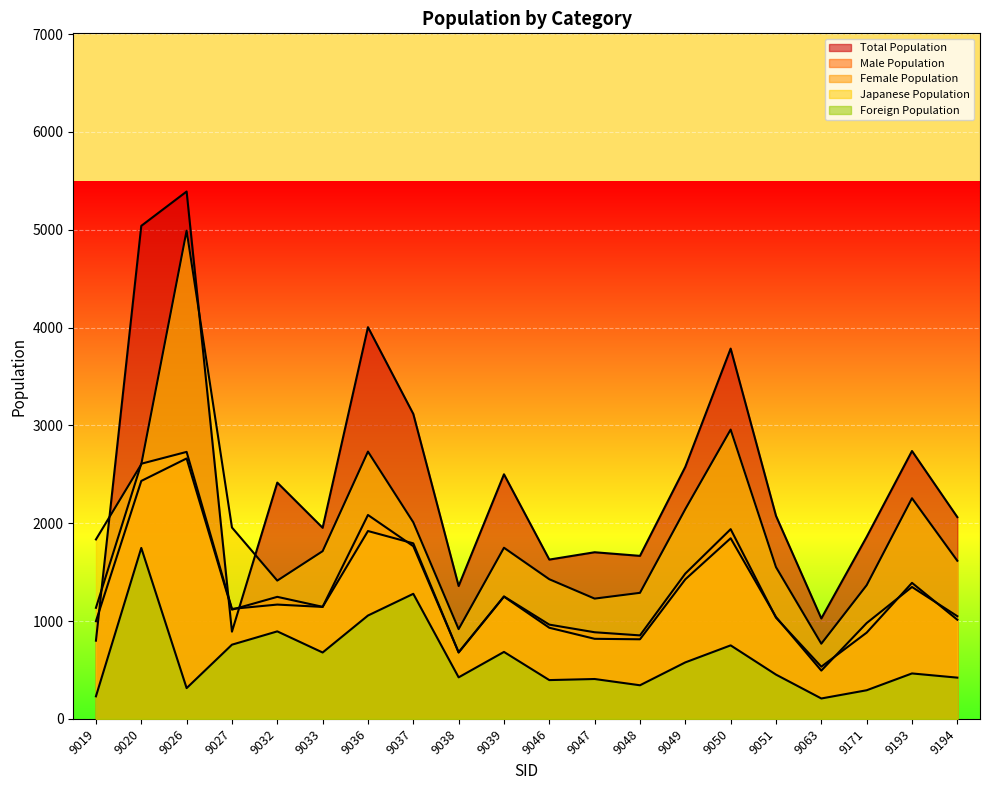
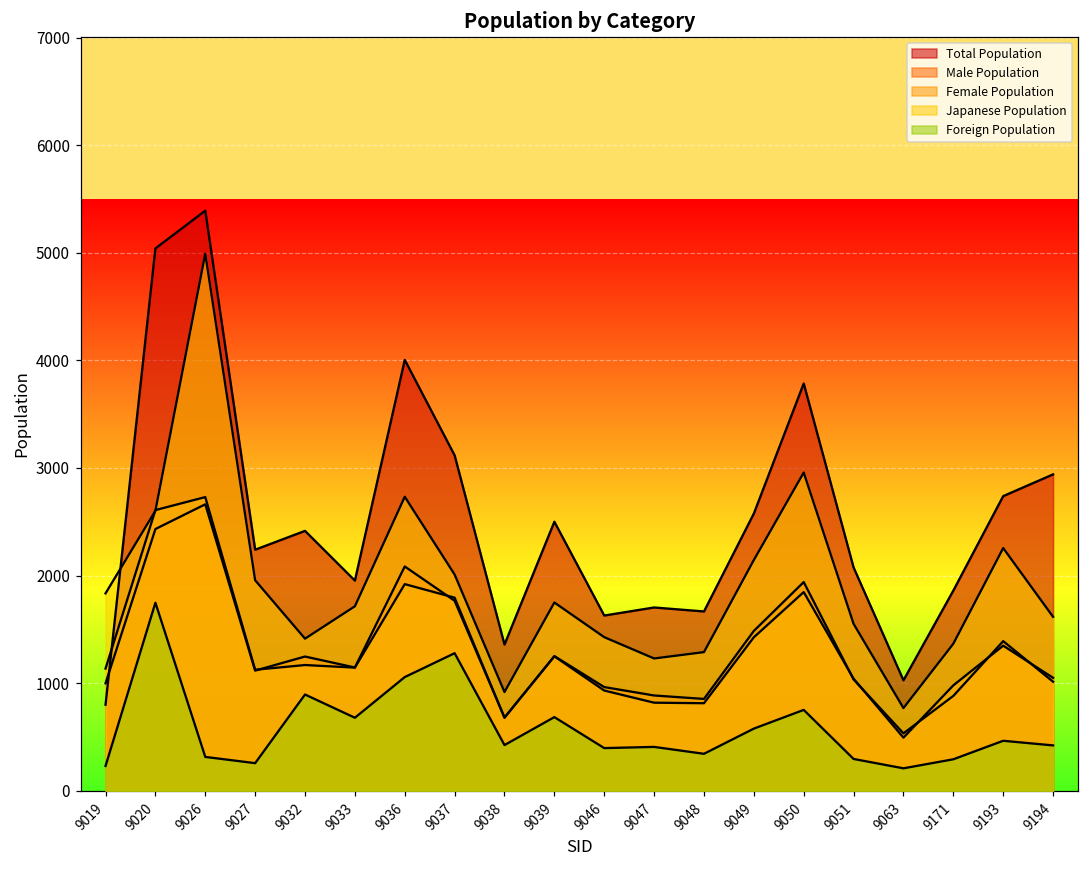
Total Population, 9027: 900 -> 2200
Foreign Population, 9027: 800 -> 300
Foreign Population, 9051: 500 -> 300
Total Population, 9194: 2100 -> 2900
